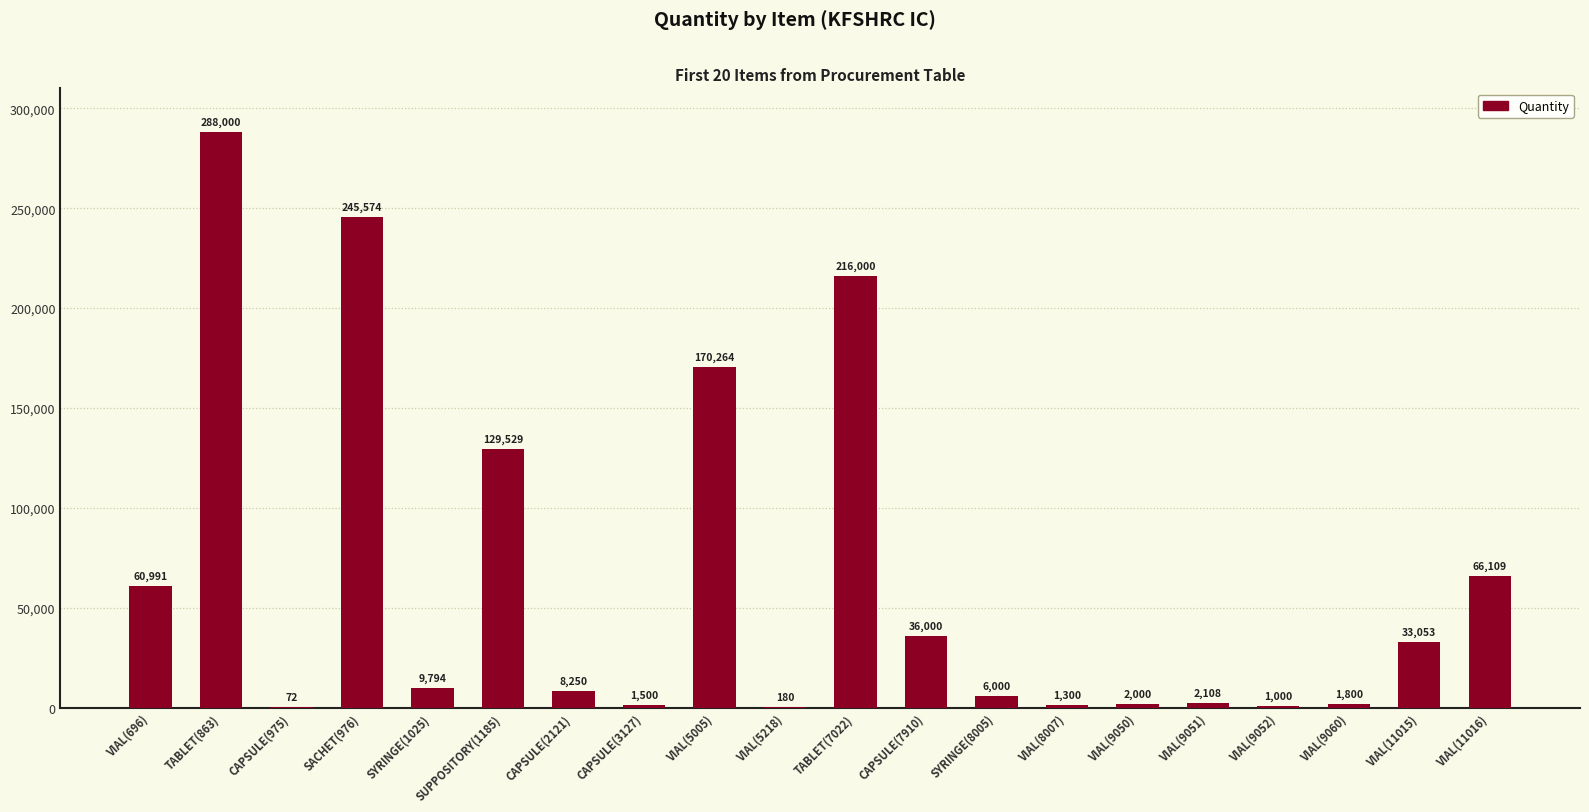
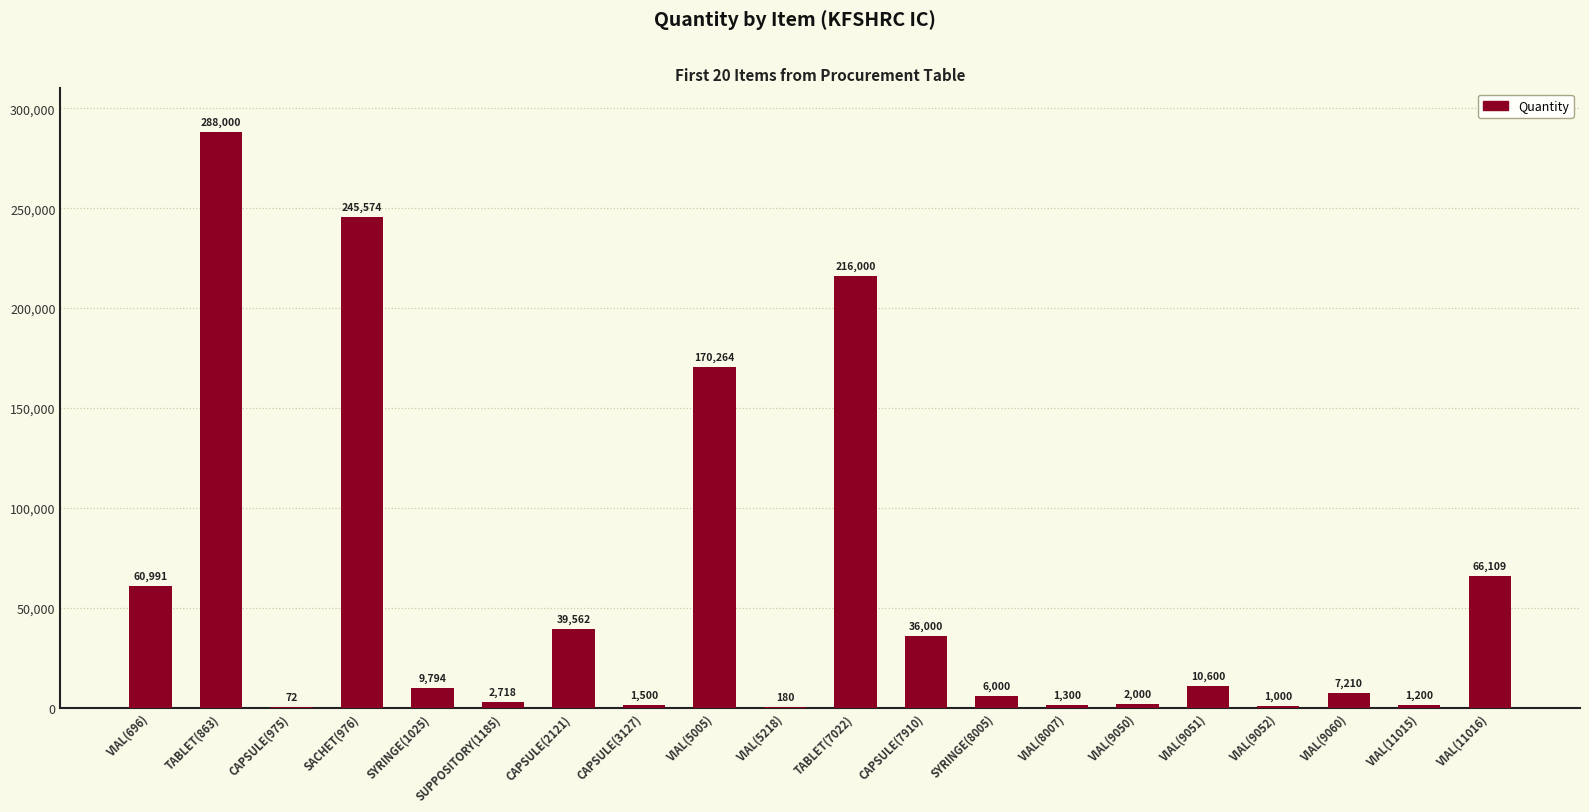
SUPPOSITORY(1185): 129,529 -> 2,718
CAPSULE(2121): 8,250 -> 39,562
VIAL(9051): 2,108 -> 10,600
VIAL(9060): 1,800 -> 7,210
VIAL(11015): 33,053 -> 1,200
